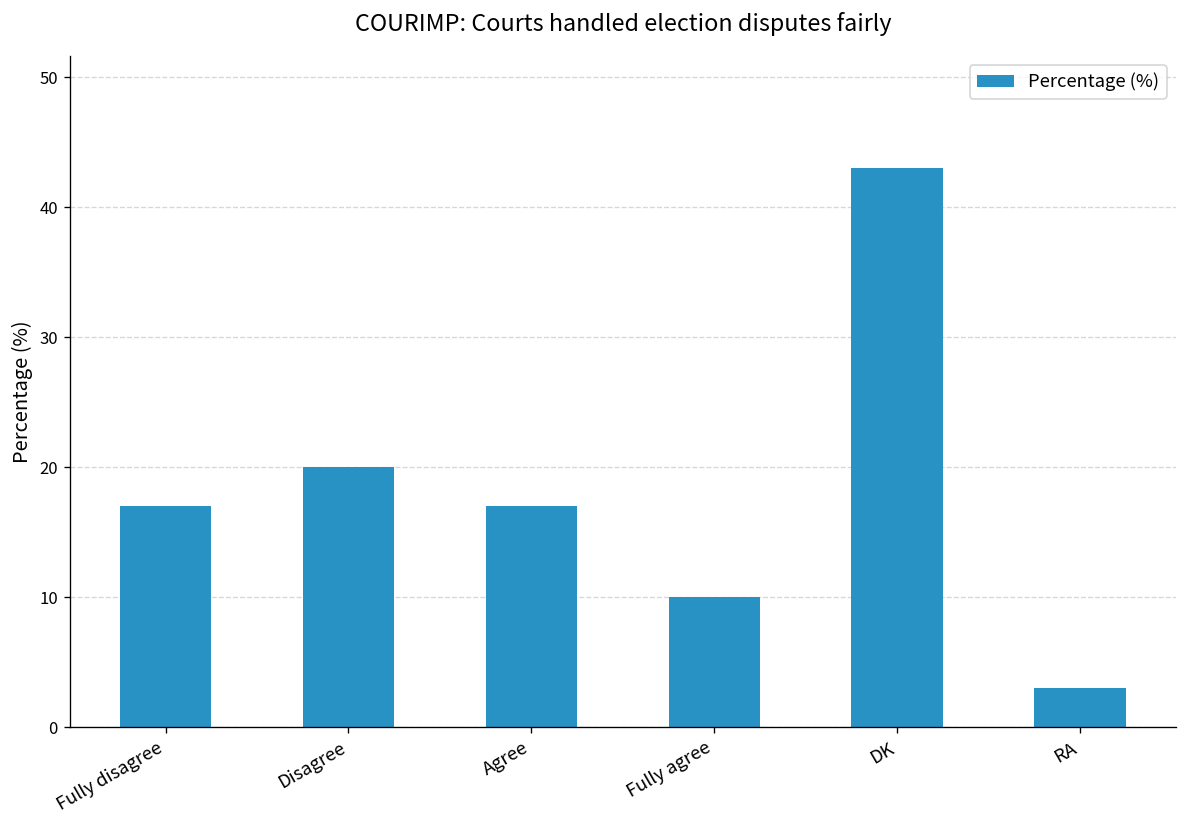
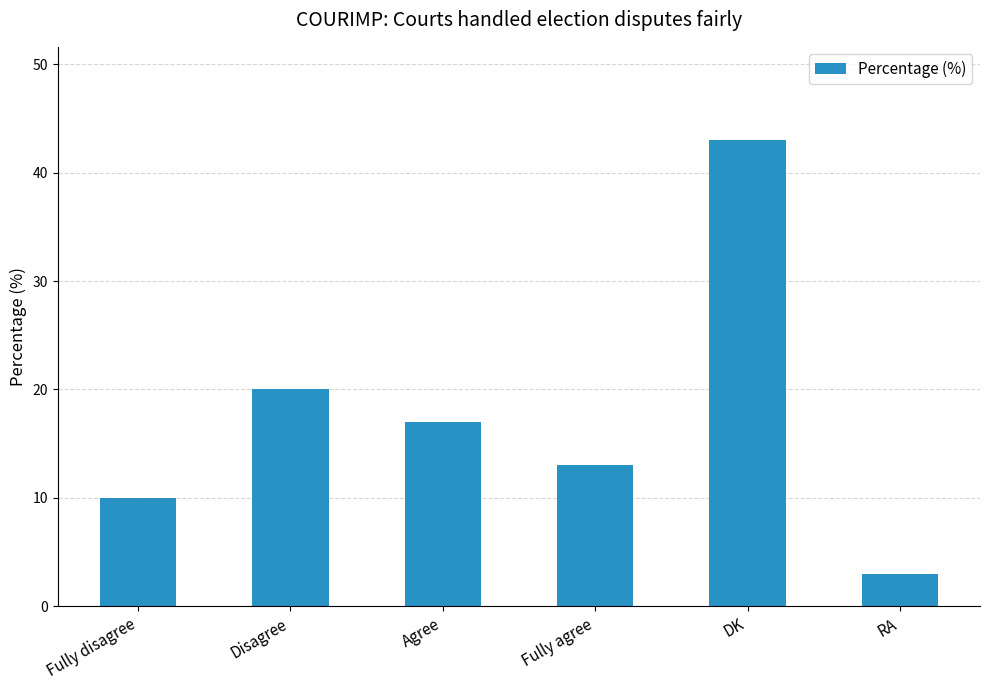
Fully disagree: 17 -> 10
Fully agree: 10 -> 13
